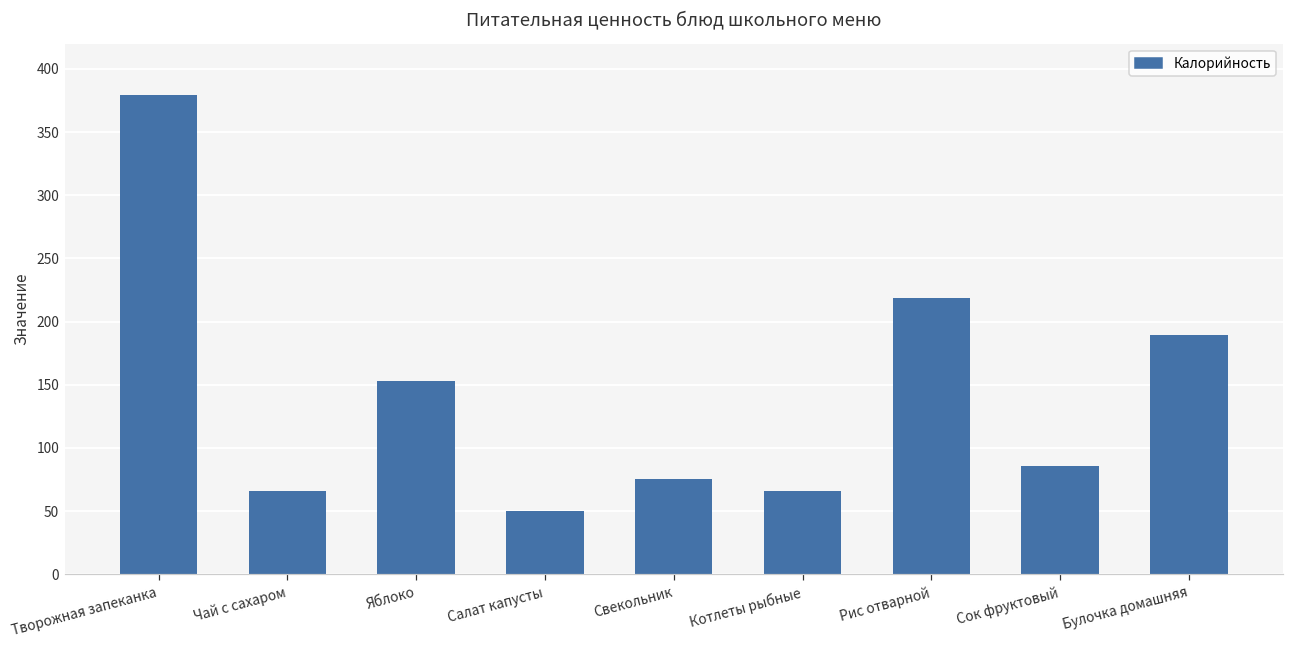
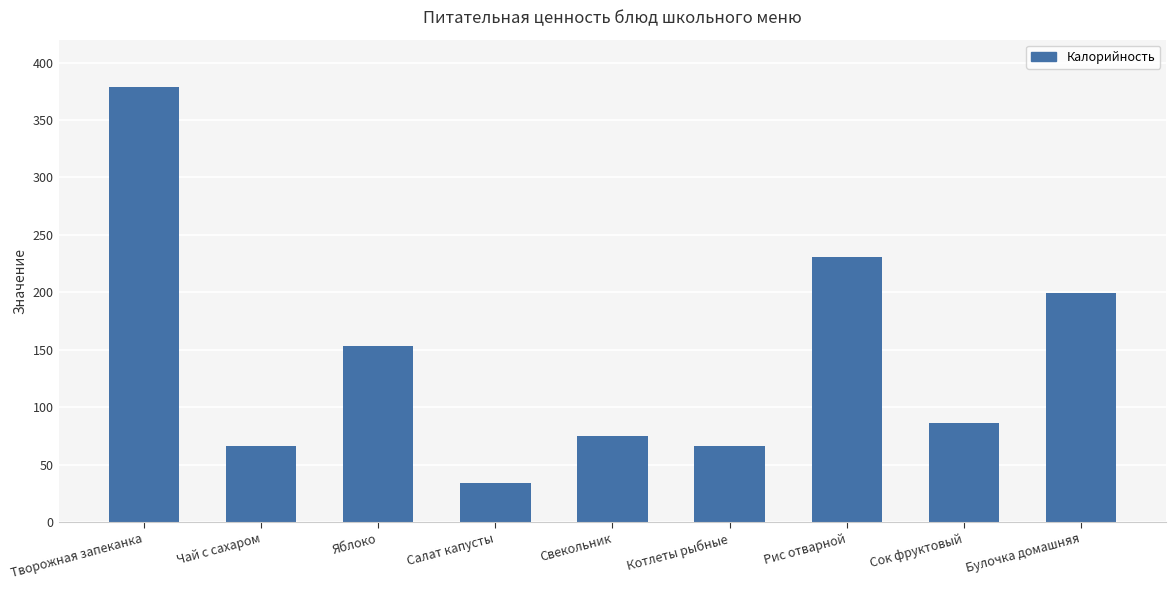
Салат капусты: 50 -> 34
Рис отварной: 219 -> 231
Булочка домашняя: 189 -> 199
